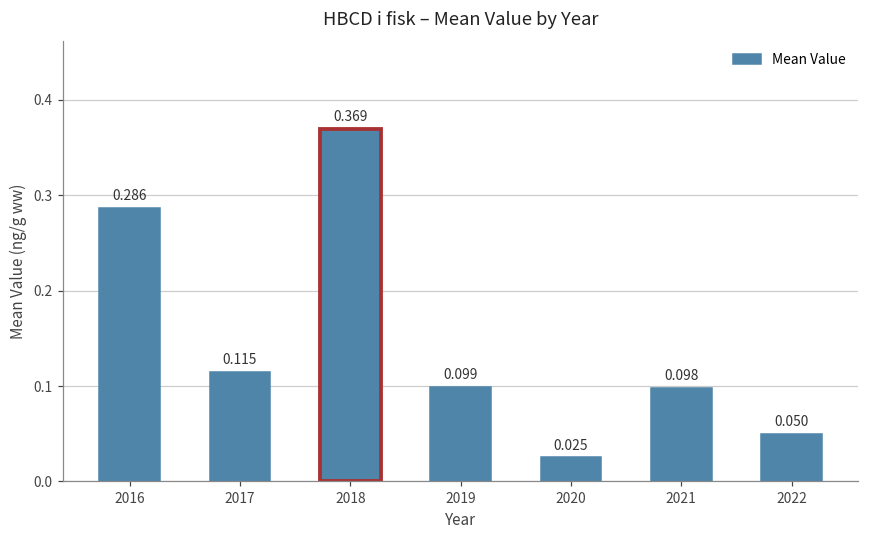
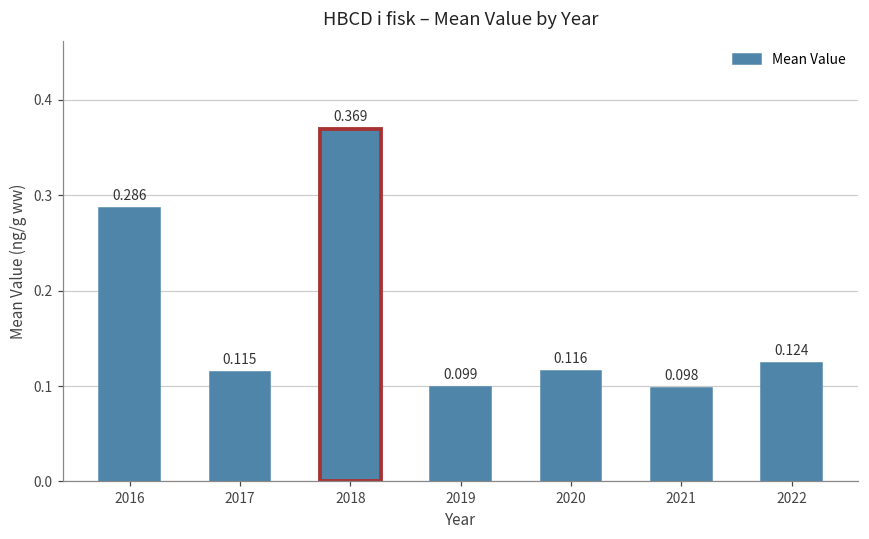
2020: 0.025 -> 0.116
2022: 0.050 -> 0.124
